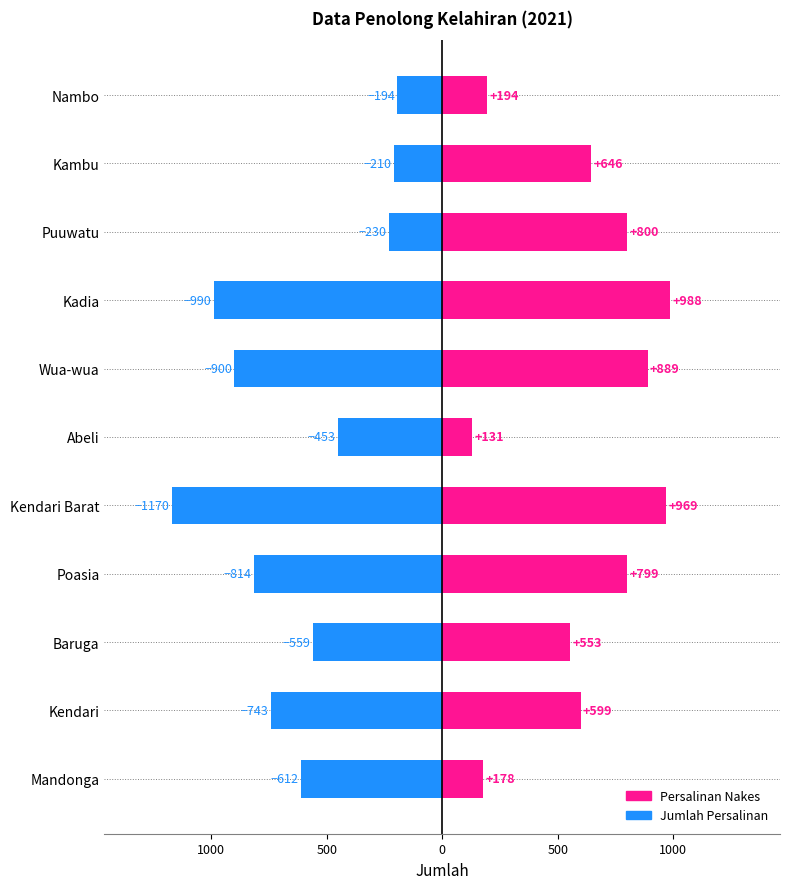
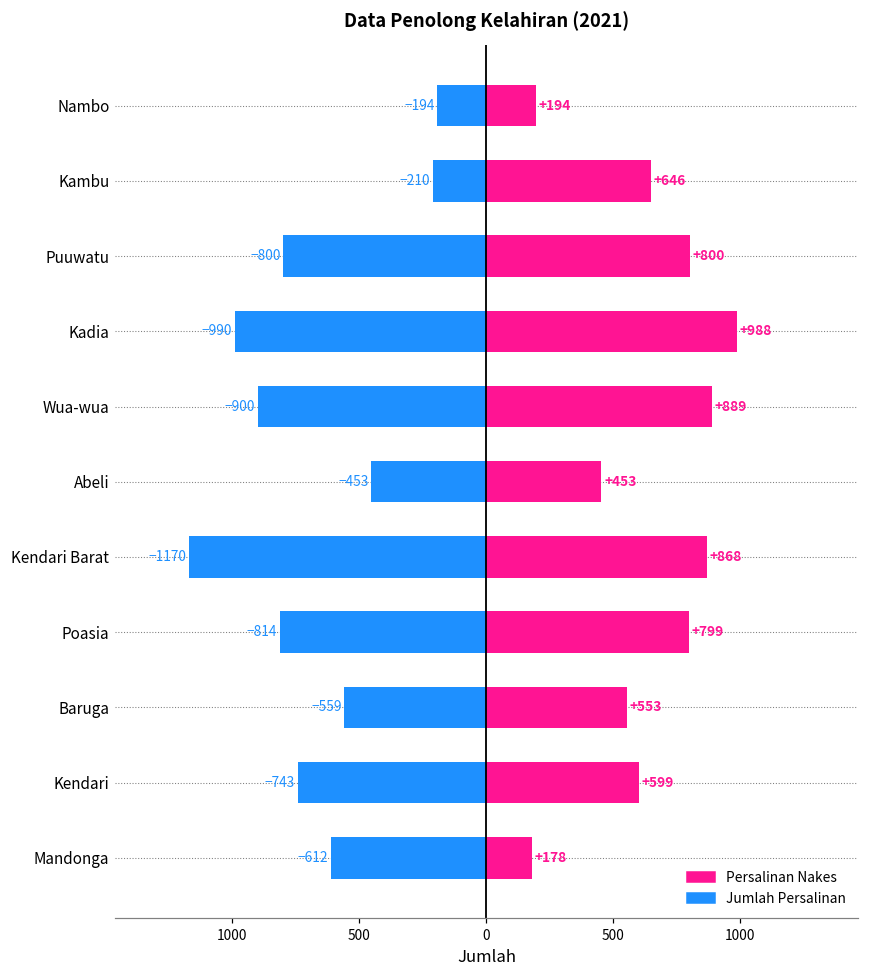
Jumlah Persalinan, Puuwatu: -230 -> -800
Persalinan Nakes, Abeli: +131 -> +453
Persalinan Nakes, Kendari Barat: +969 -> +868
